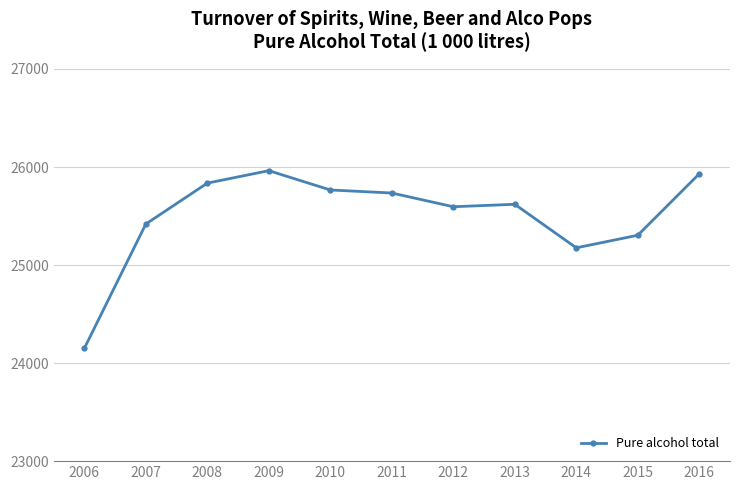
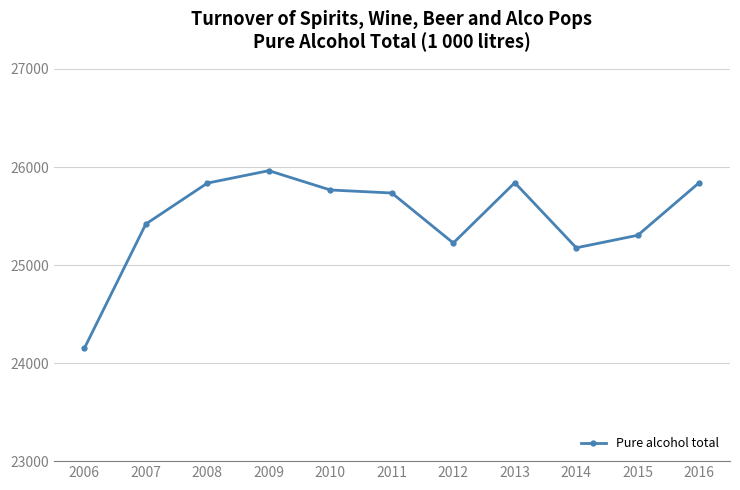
2012: 25600 -> 25200
2013: 25600 -> 25800
2016: 25900 -> 25800
